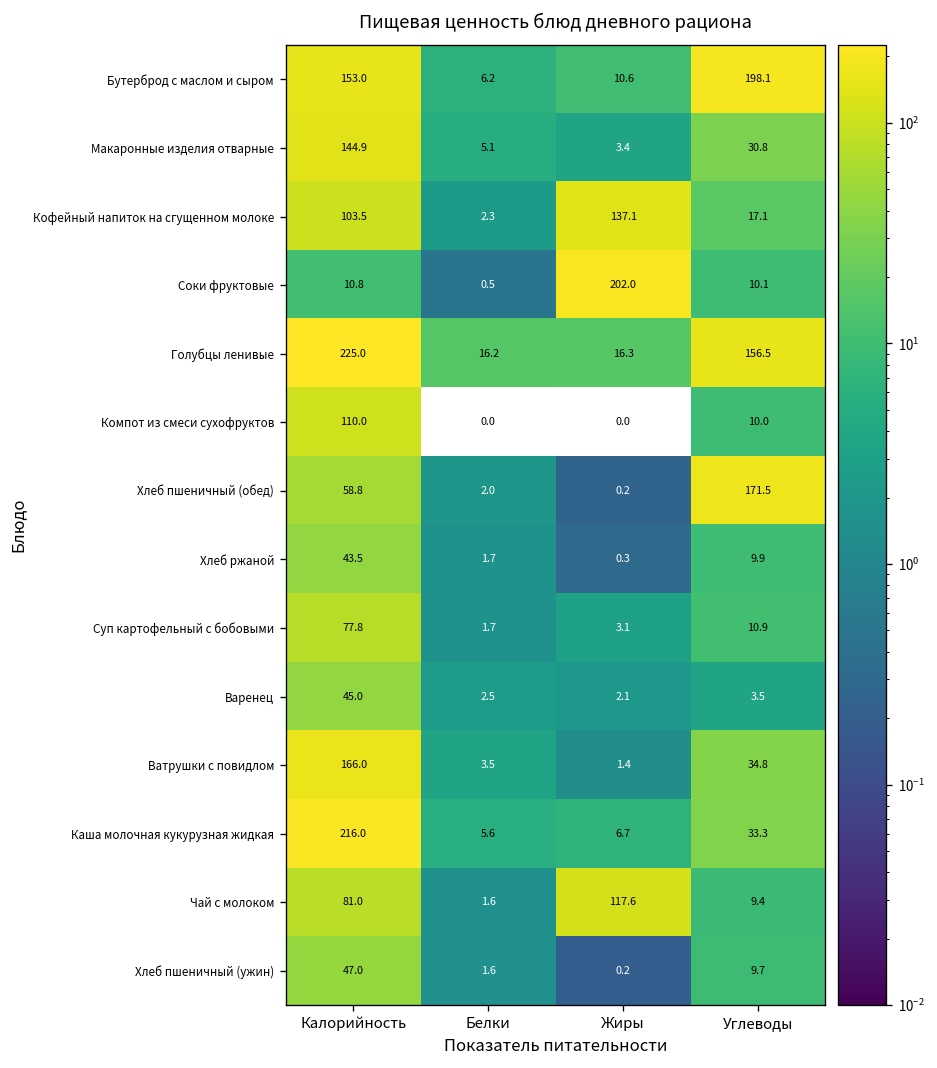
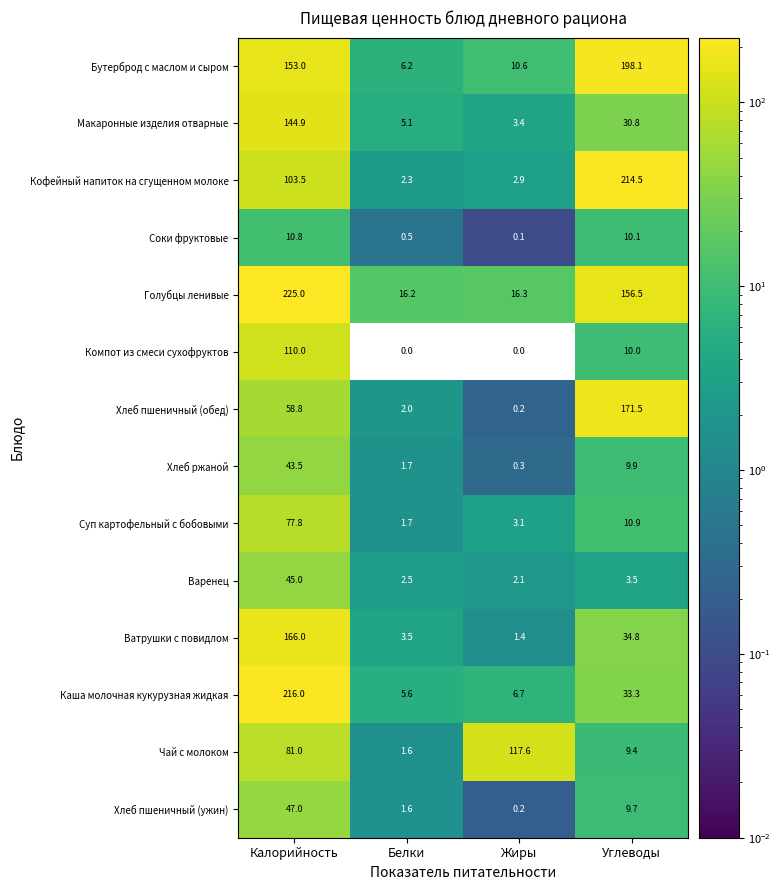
Кофейный напиток на сгущенном молоке, Жиры: 137.1 -> 2.9
Кофейный напиток на сгущенном молоке, Углеводы: 17.1 -> 214.5
Соки фруктовые, Жиры: 202.0 -> 0.1
